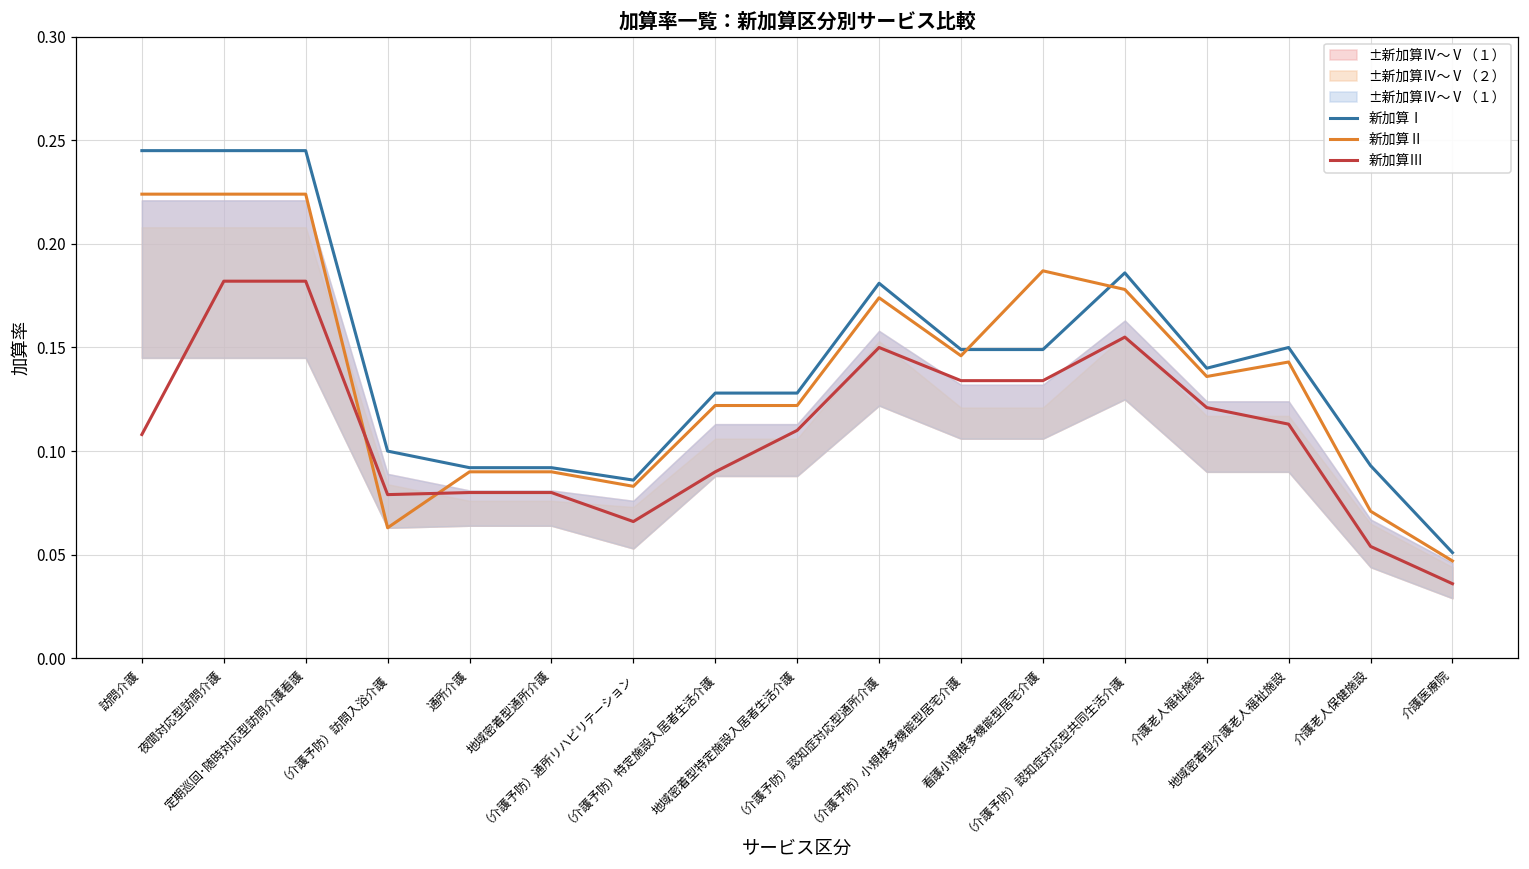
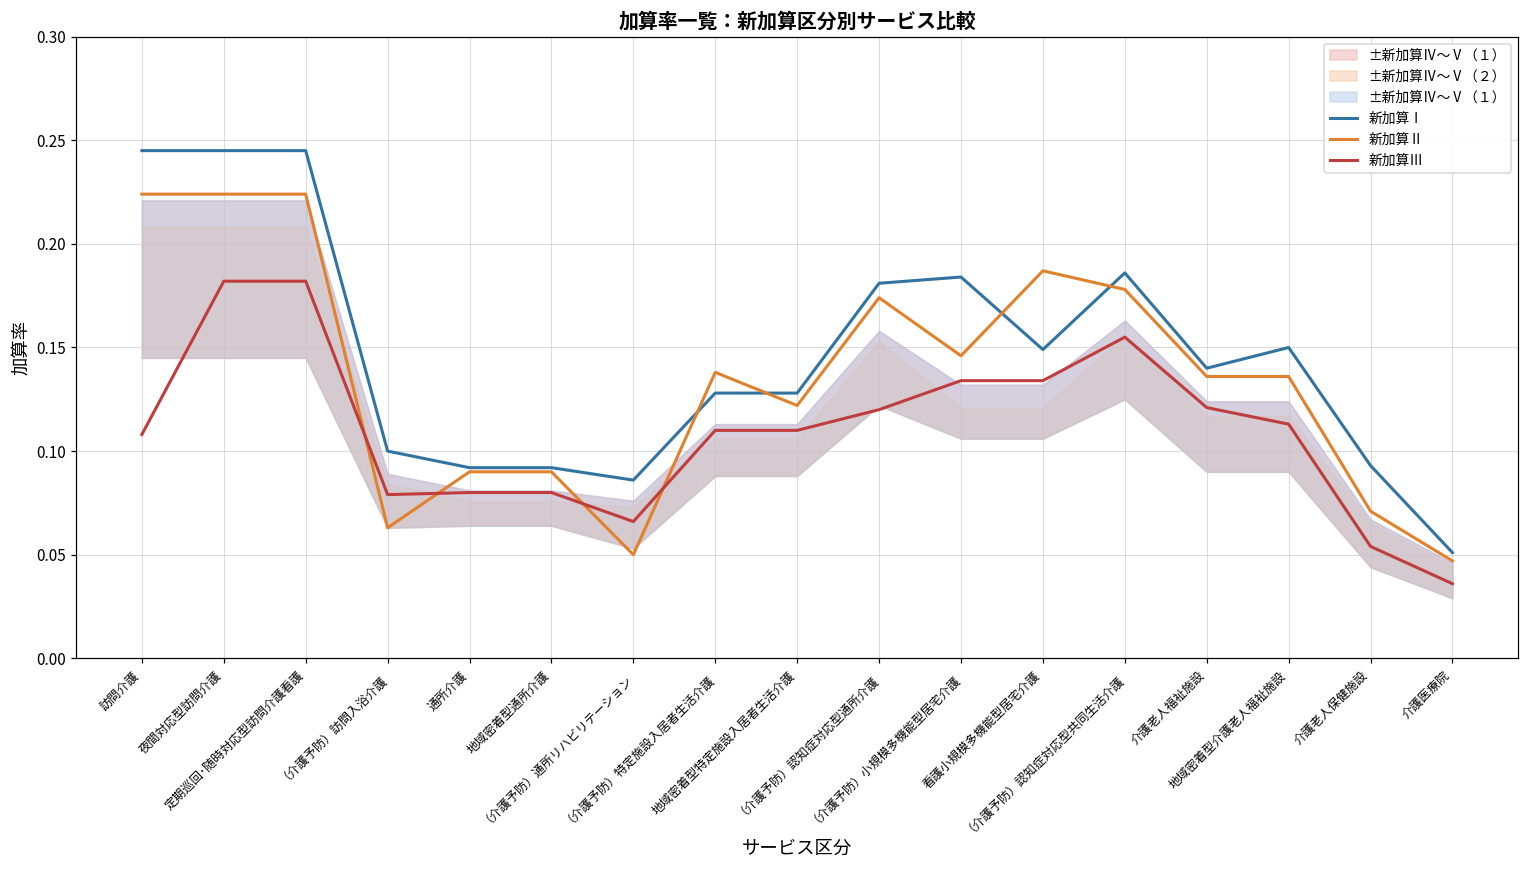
新加算Ⅱ, （介護予防）通所リハビリテーション: 0.083 -> 0.050
新加算Ⅱ, （介護予防）特定施設入居者生活介護: 0.122 -> 0.138
新加算Ⅲ, （介護予防）特定施設入居者生活介護: 0.09 -> 0.11
新加算Ⅲ, （介護予防）認知症対応型通所介護: 0.15 -> 0.12
新加算Ⅰ, （介護予防）小規模多機能型居宅介護: 0.149 -> 0.184
新加算Ⅱ, 地域密着型介護老人福祉施設: 0.143 -> 0.136
